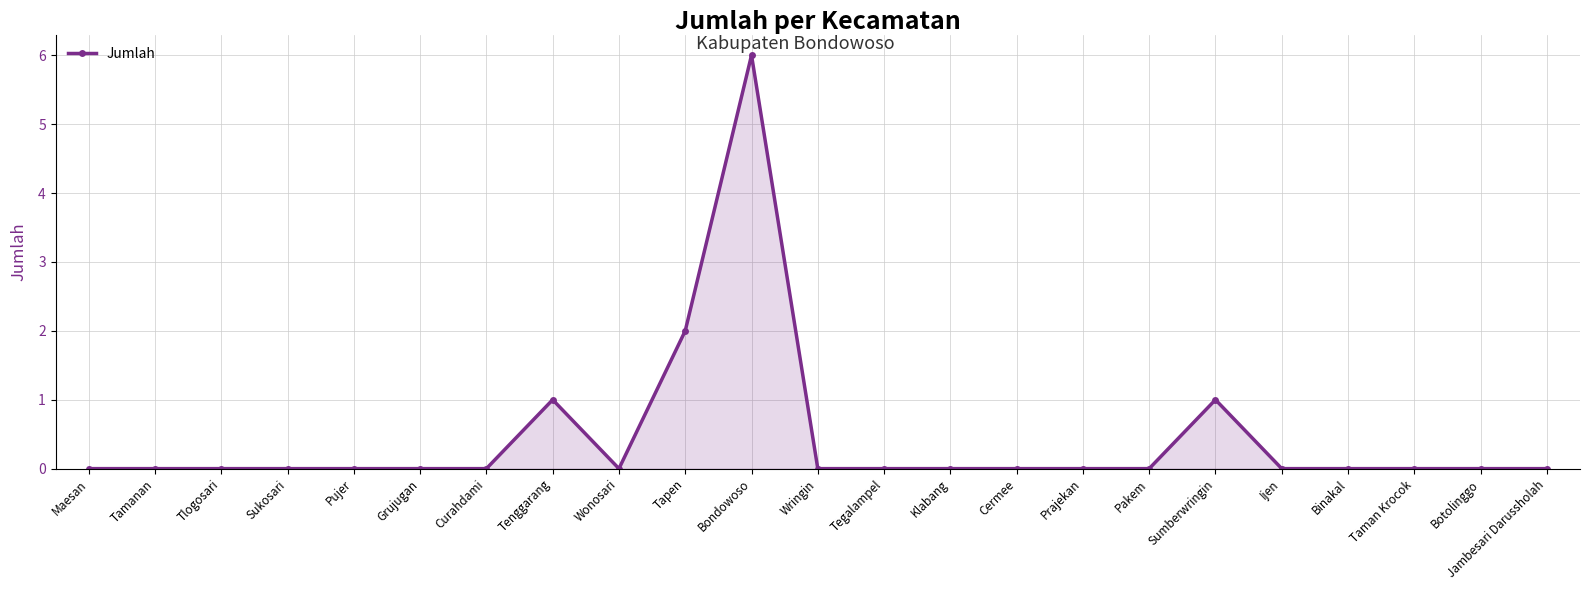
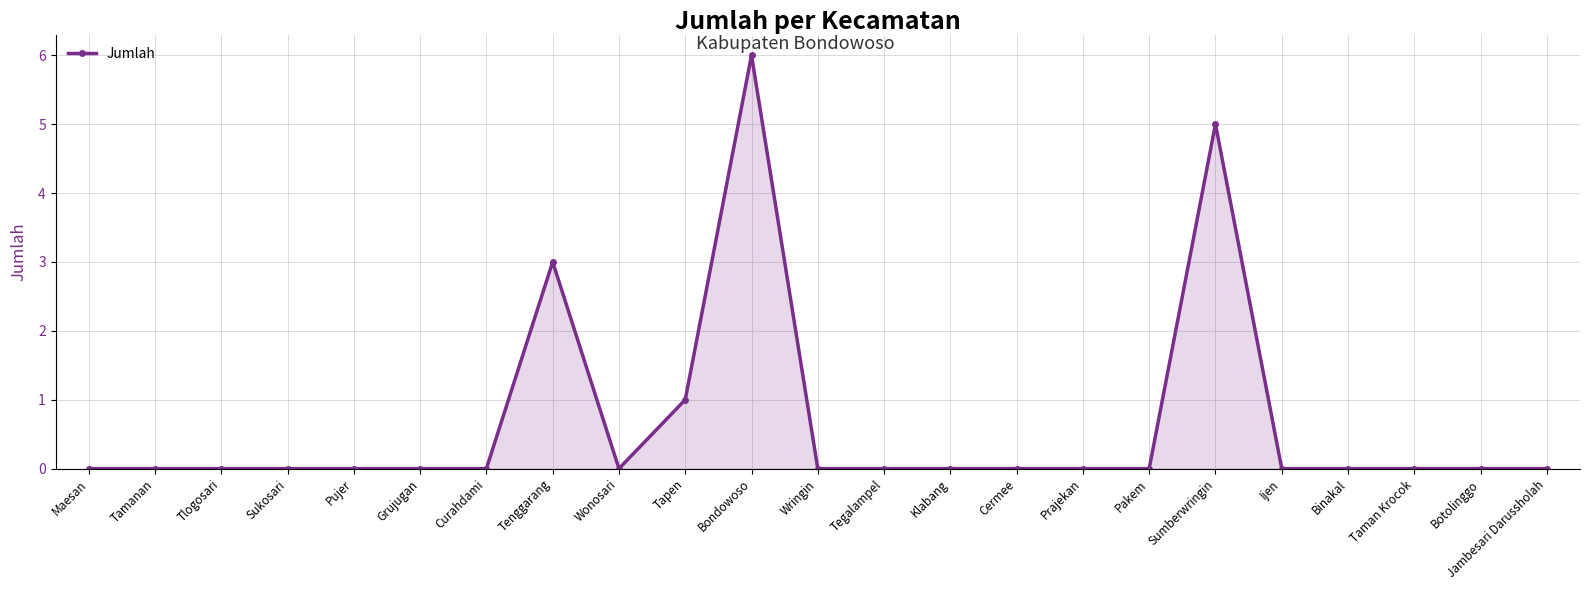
Tenggarang: 1 -> 3
Tapen: 2 -> 1
Sumberwringin: 1 -> 5
